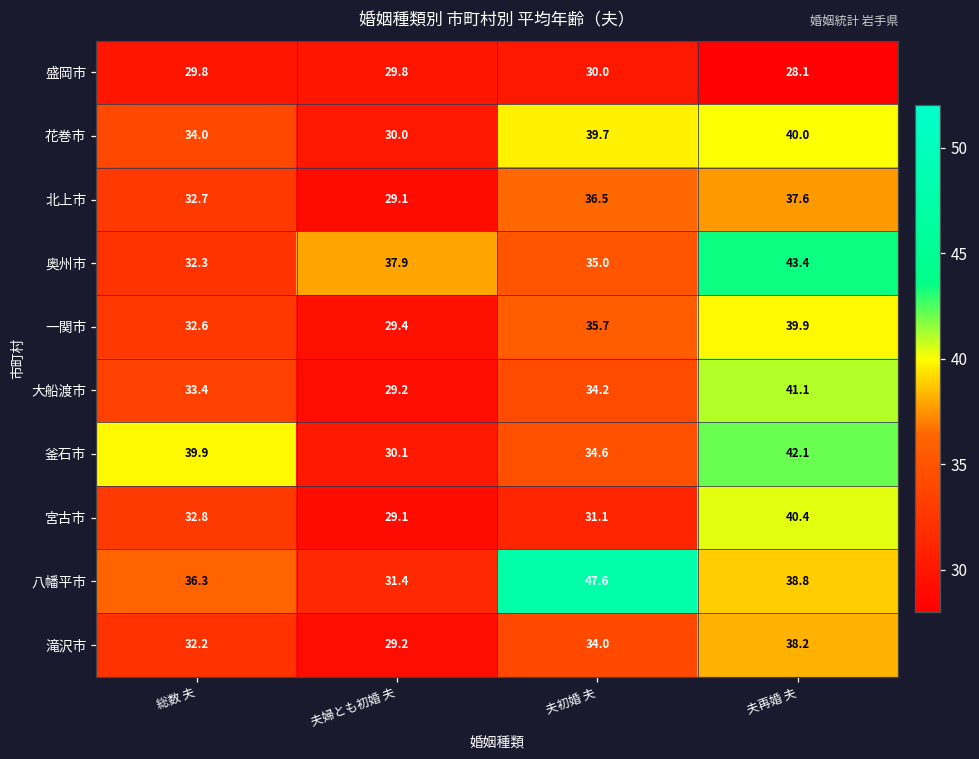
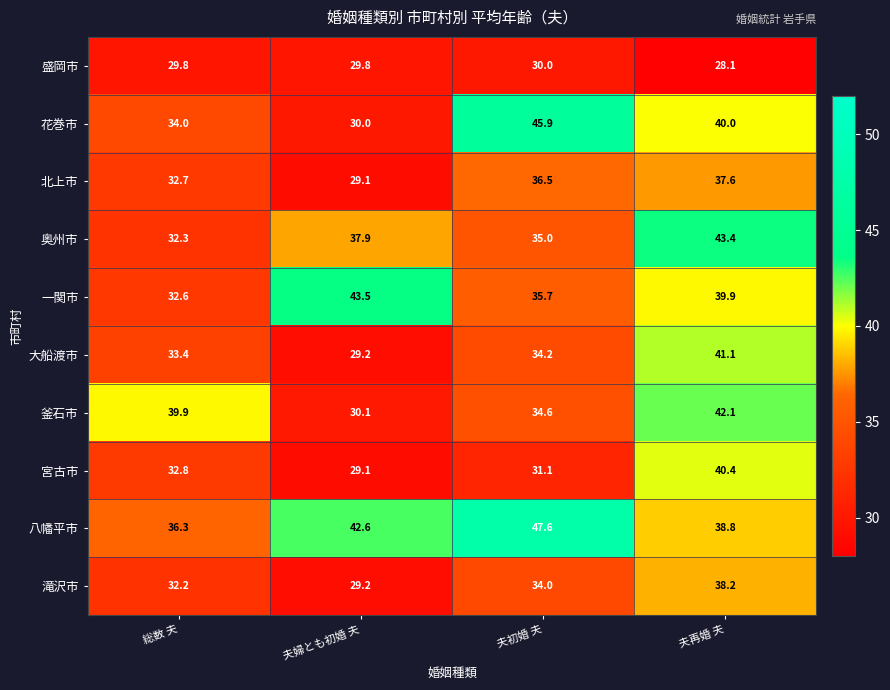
花巻市, 夫初婚 夫: 39.7 -> 45.9
一関市, 夫婦とも初婚 夫: 29.4 -> 43.5
八幡平市, 夫婦とも初婚 夫: 31.4 -> 42.6
